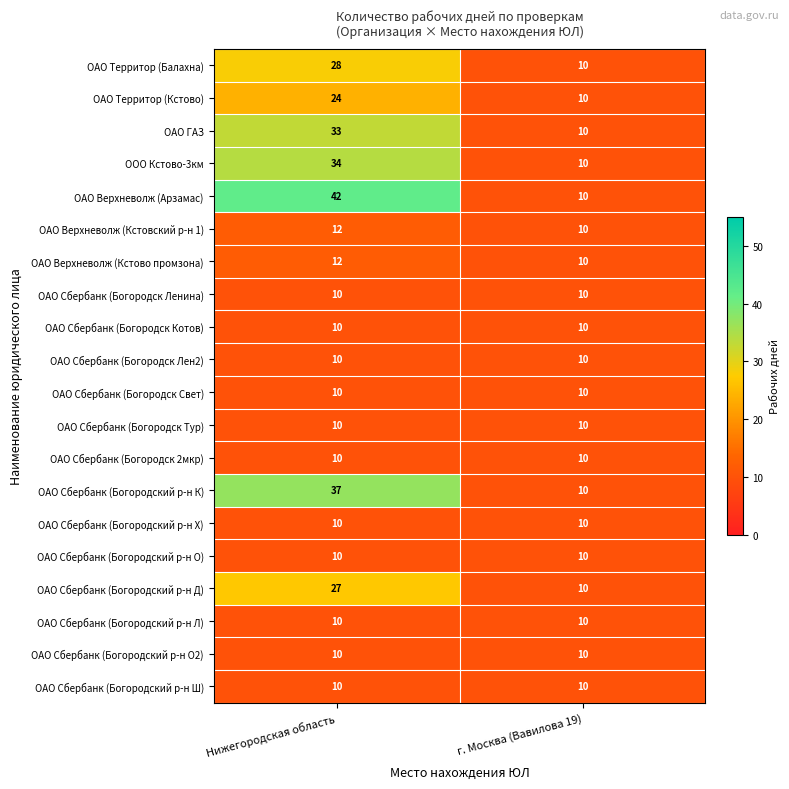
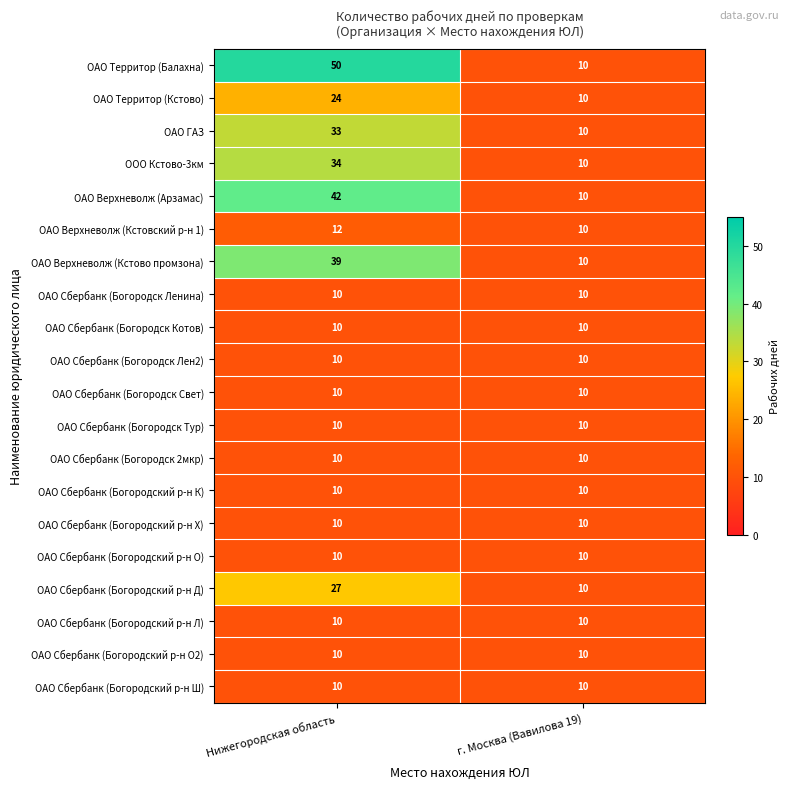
ОАО Территор (Балахна), Нижегородская область: 28 -> 50
ОАО Верхневолж (Кстово промзона), Нижегородская область: 12 -> 39
ОАО Сбербанк (Богородский р-н К), Нижегородская область: 37 -> 10
